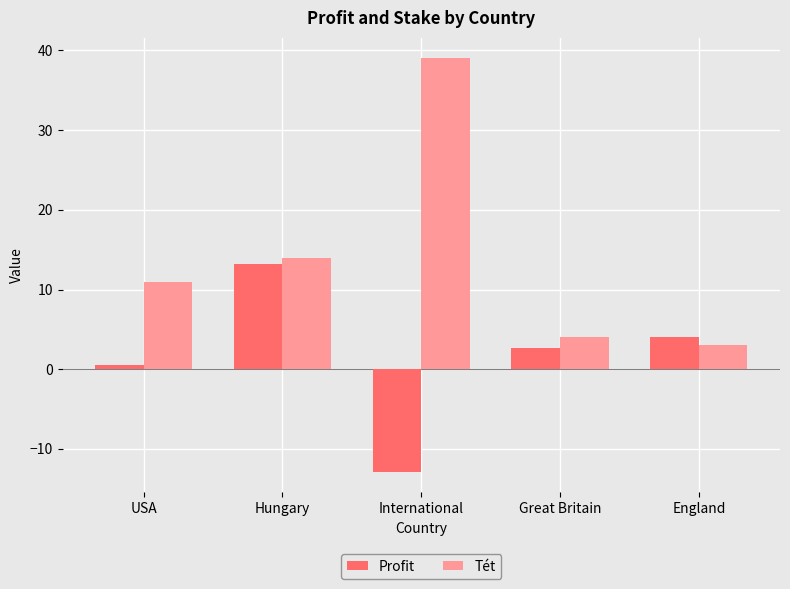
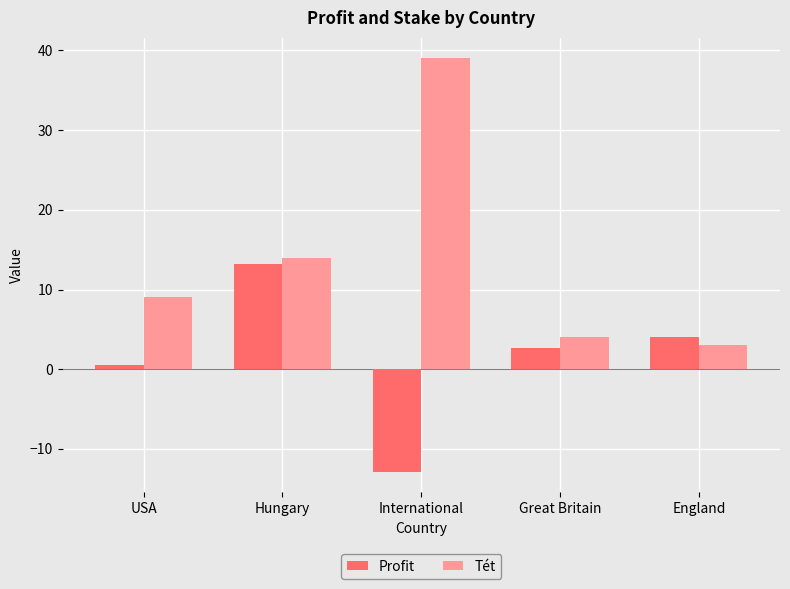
Tét, USA: 11 -> 9
